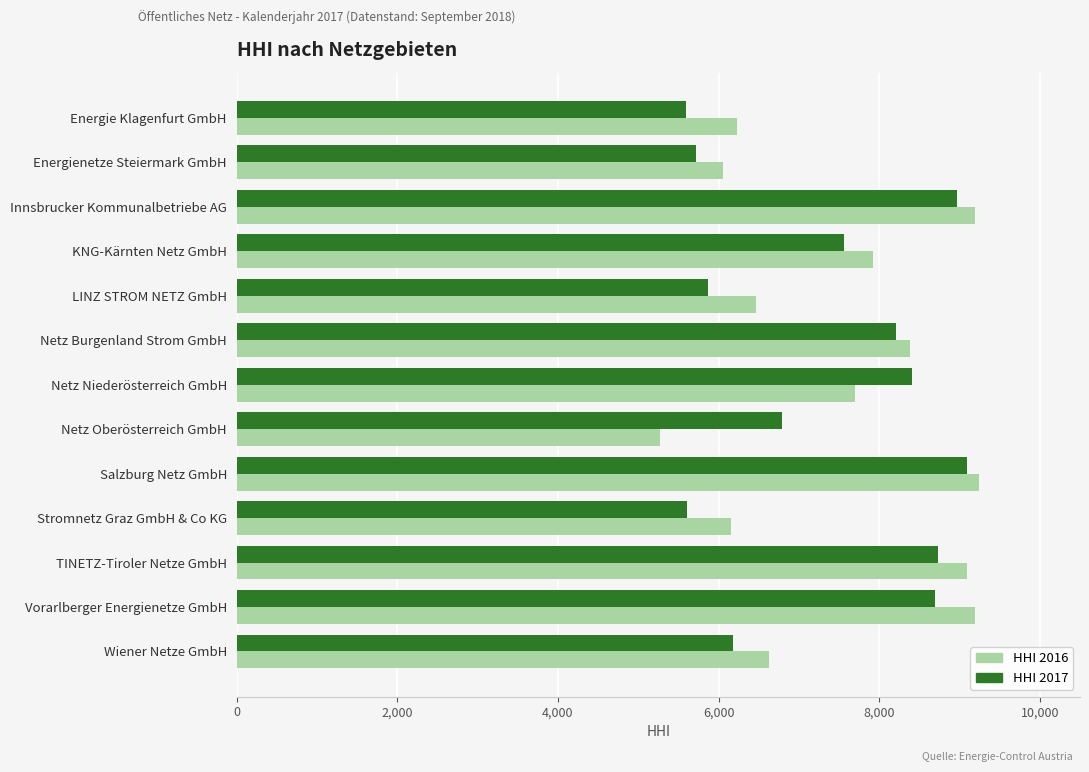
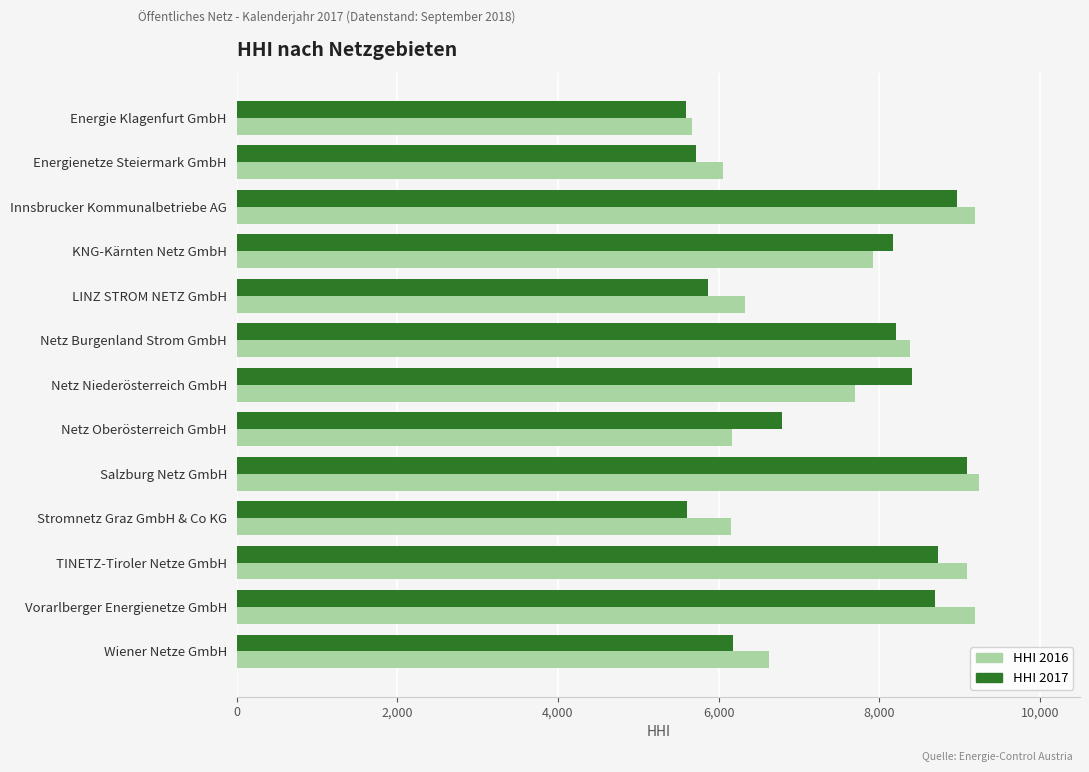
HHI 2016, Energie Klagenfurt GmbH: 6,200 -> 5,700
HHI 2017, KNG-Kärnten Netz GmbH: 7,600 -> 8,200
HHI 2016, LINZ STROM NETZ GmbH: 6,500 -> 6,300
HHI 2016, Netz Oberösterreich GmbH: 5,300 -> 6,200
